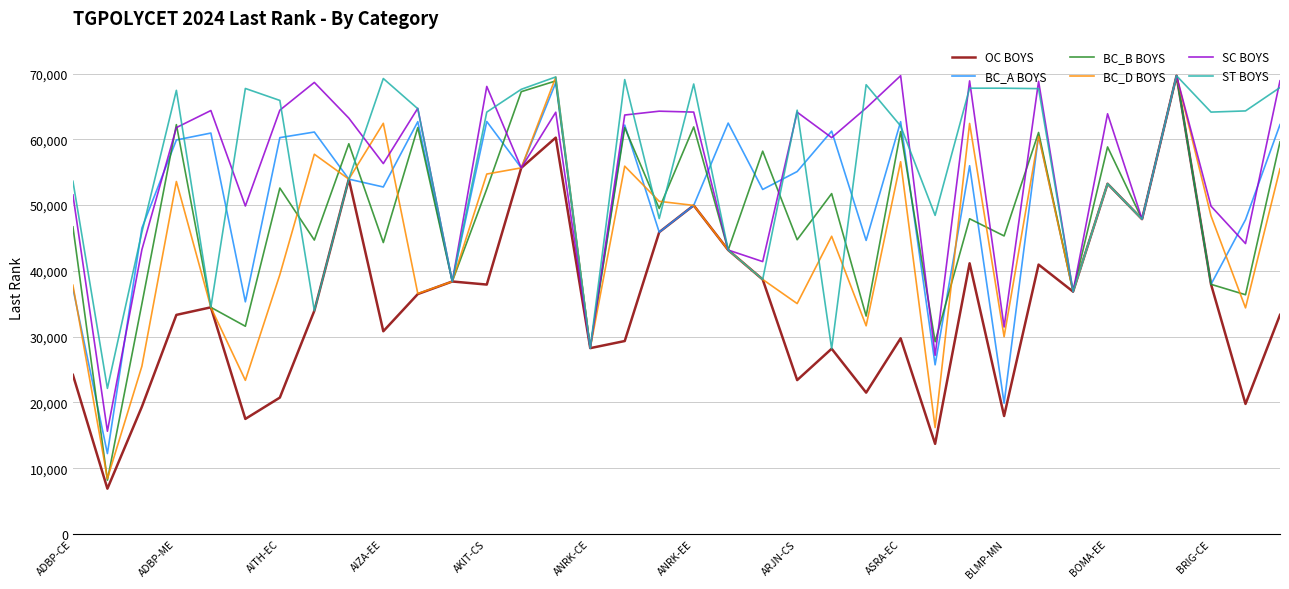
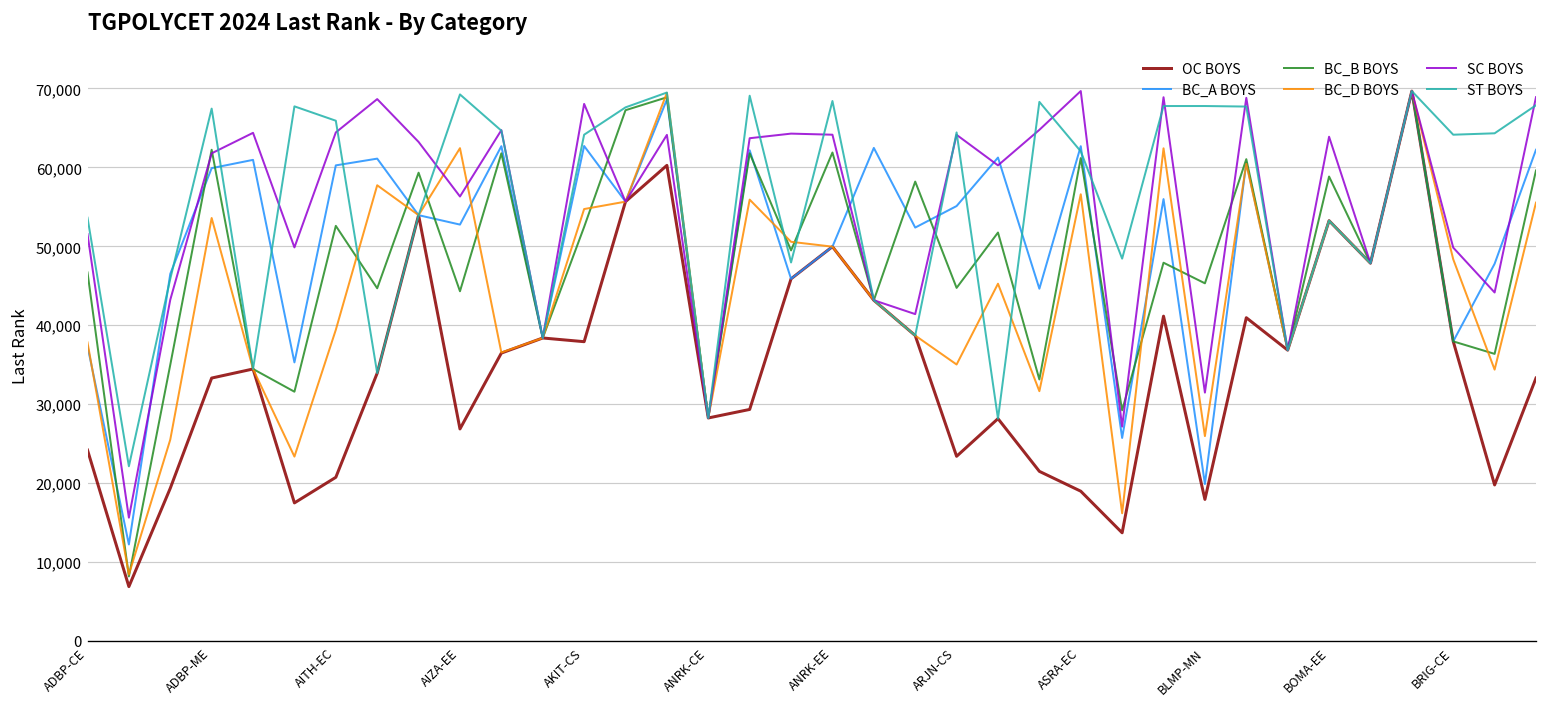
OC BOYS, AIZA-EE: 31,000 -> 27,000
OC BOYS, ASRA-EC: 30,000 -> 19,000
BC_D BOYS, BLMP-MN: 30,000 -> 26,000
